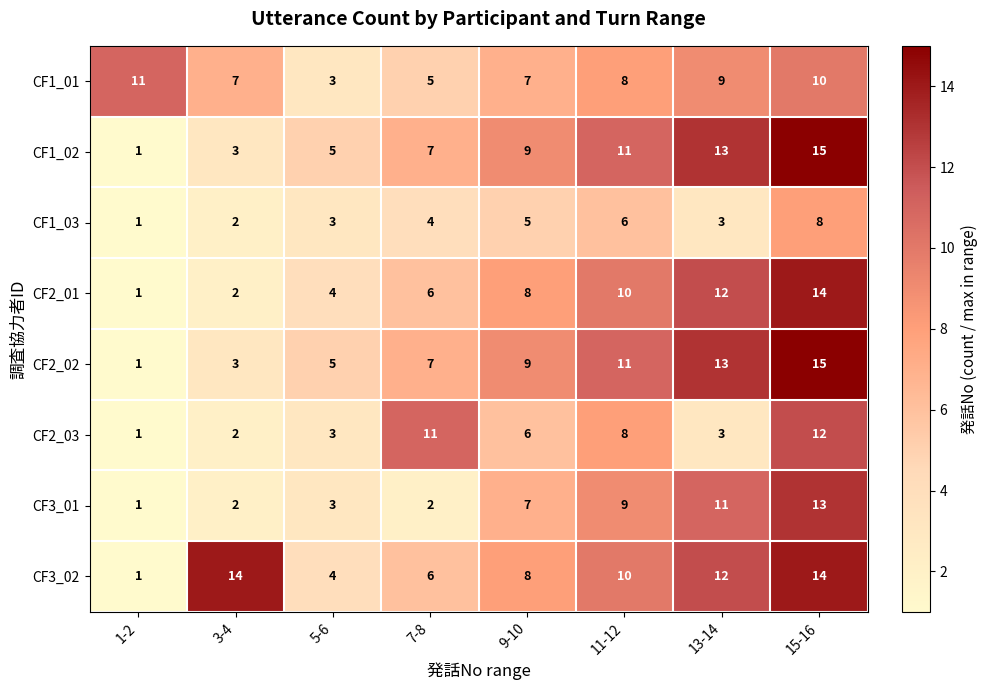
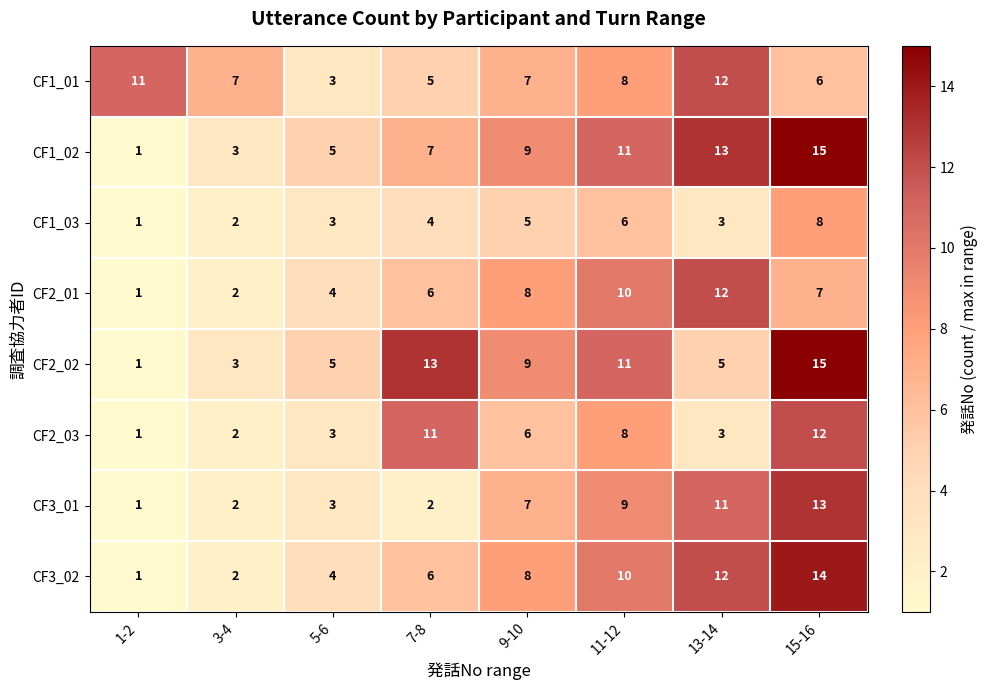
CF1_01, 13-14: 9 -> 12
CF1_01, 15-16: 10 -> 6
CF2_01, 15-16: 14 -> 7
CF2_02, 7-8: 7 -> 13
CF2_02, 13-14: 13 -> 5
CF3_02, 3-4: 14 -> 2
